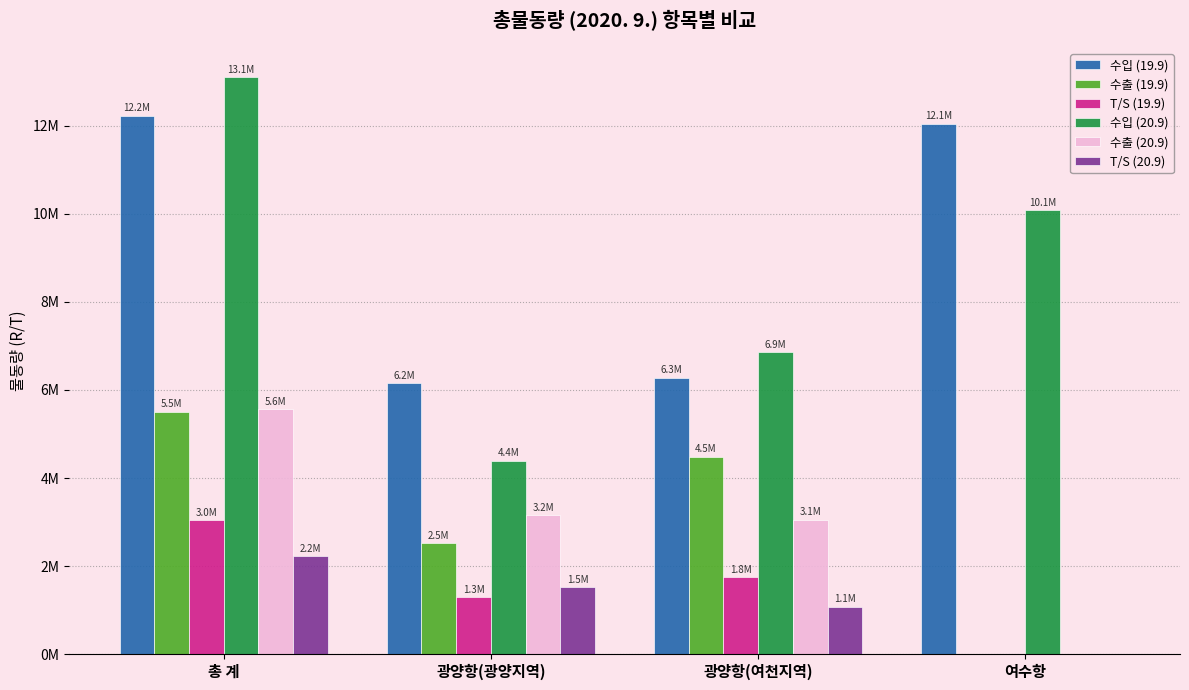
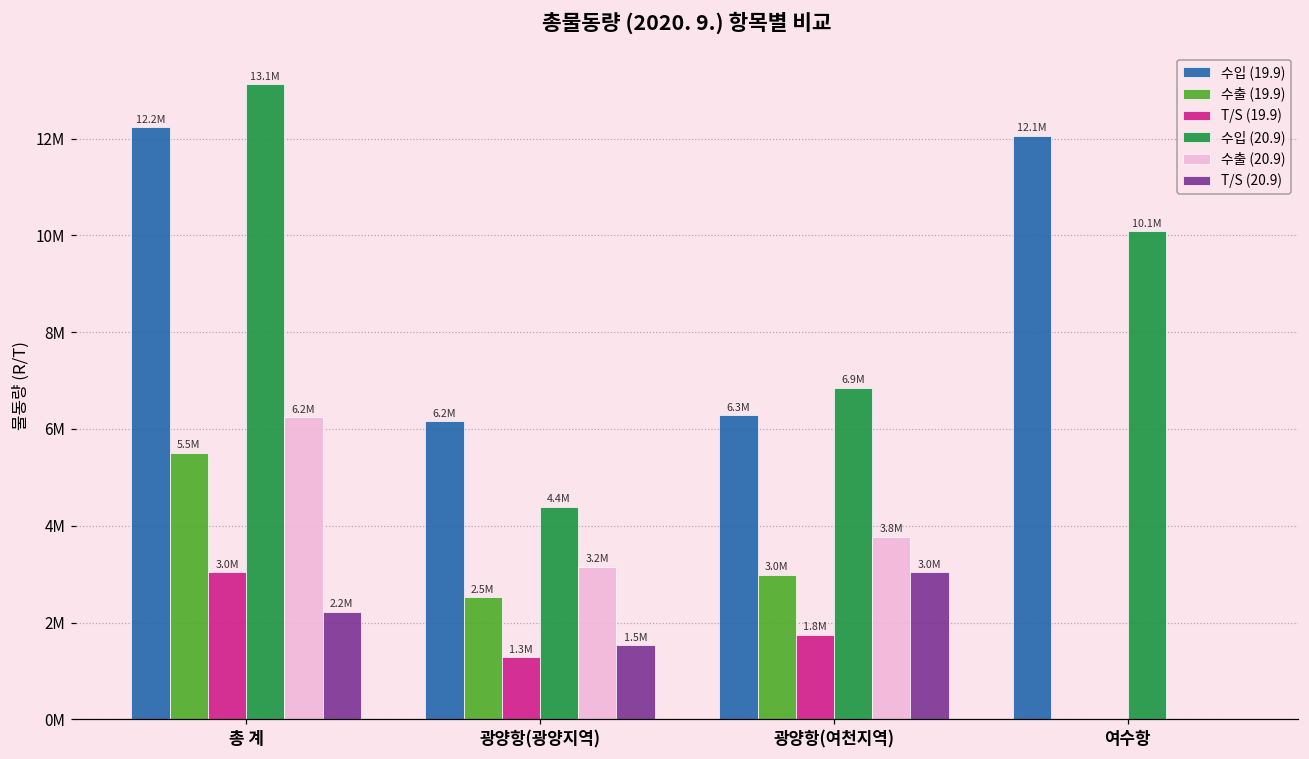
수출 (20.9), 총 계: 5.6M -> 6.2M
수출 (19.9), 광양항(여천지역): 4.5M -> 3.0M
수출 (20.9), 광양항(여천지역): 3.1M -> 3.8M
T/S (20.9), 광양항(여천지역): 1.1M -> 3.0M
